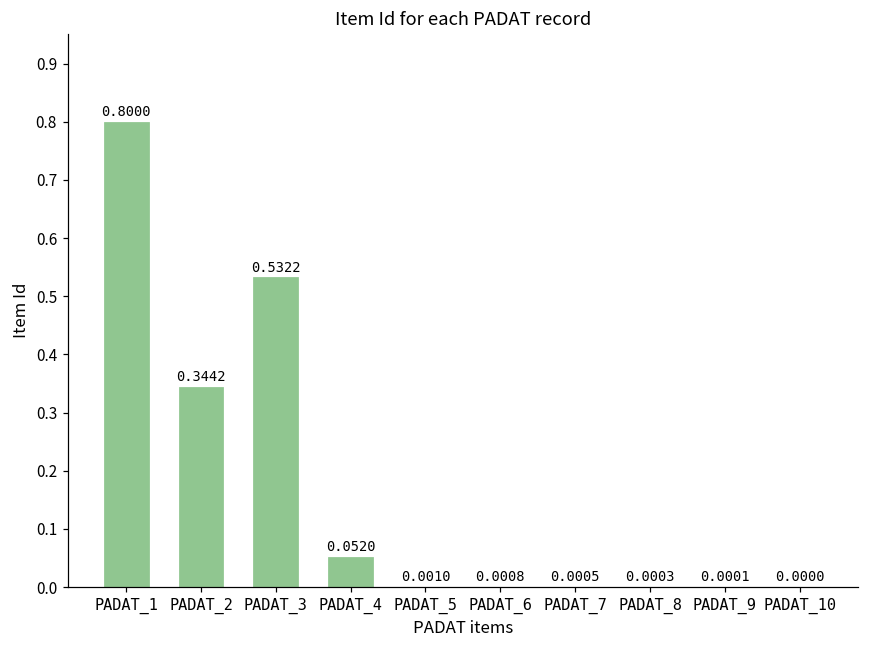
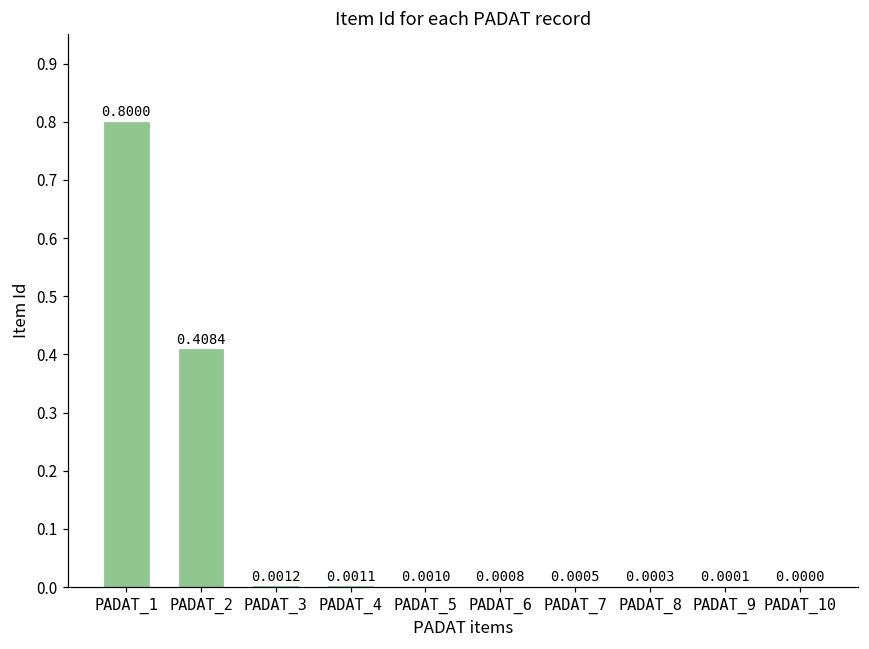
PADAT_2: 0.3442 -> 0.4084
PADAT_3: 0.5322 -> 0.0012
PADAT_4: 0.0520 -> 0.0011
